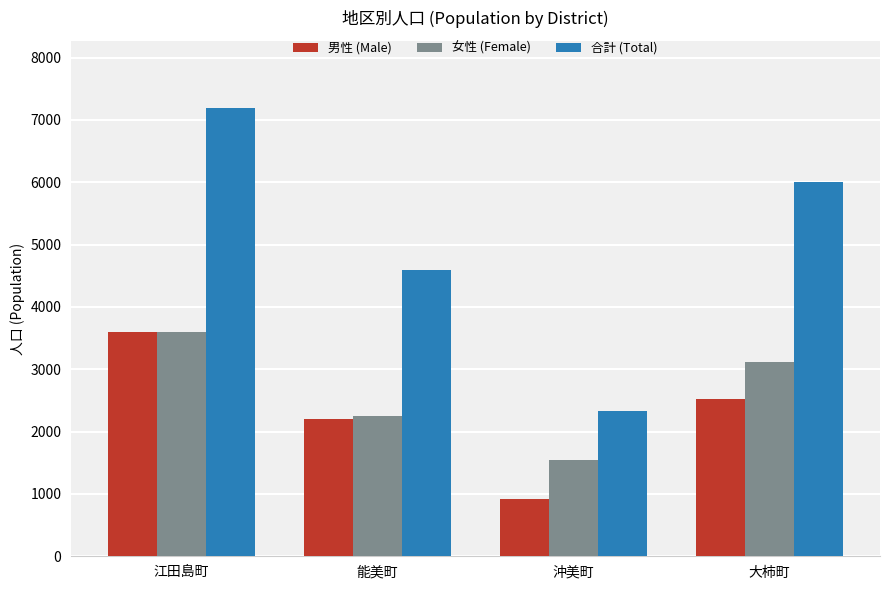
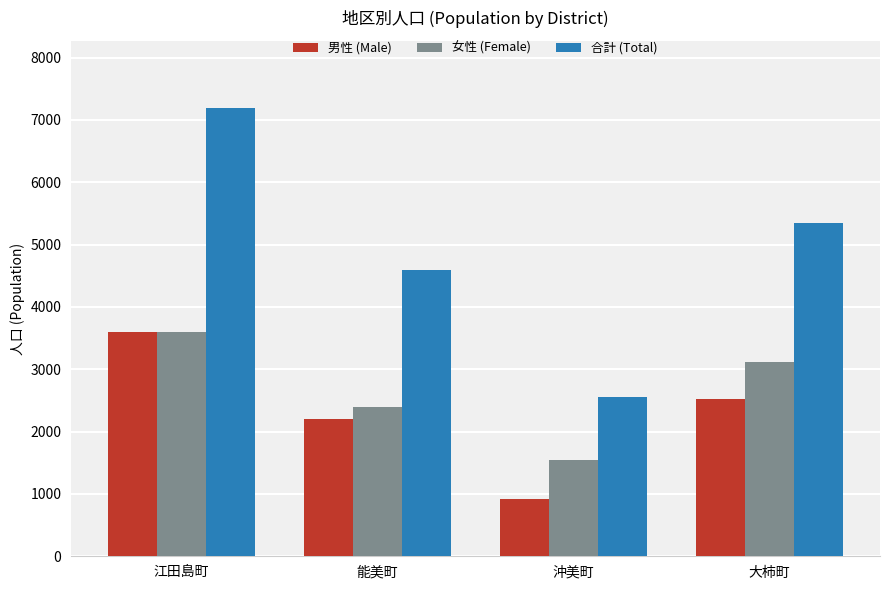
女性 (Female), 能美町: 2200 -> 2400
合計 (Total), 沖美町: 2300 -> 2600
合計 (Total), 大柿町: 6000 -> 5400
